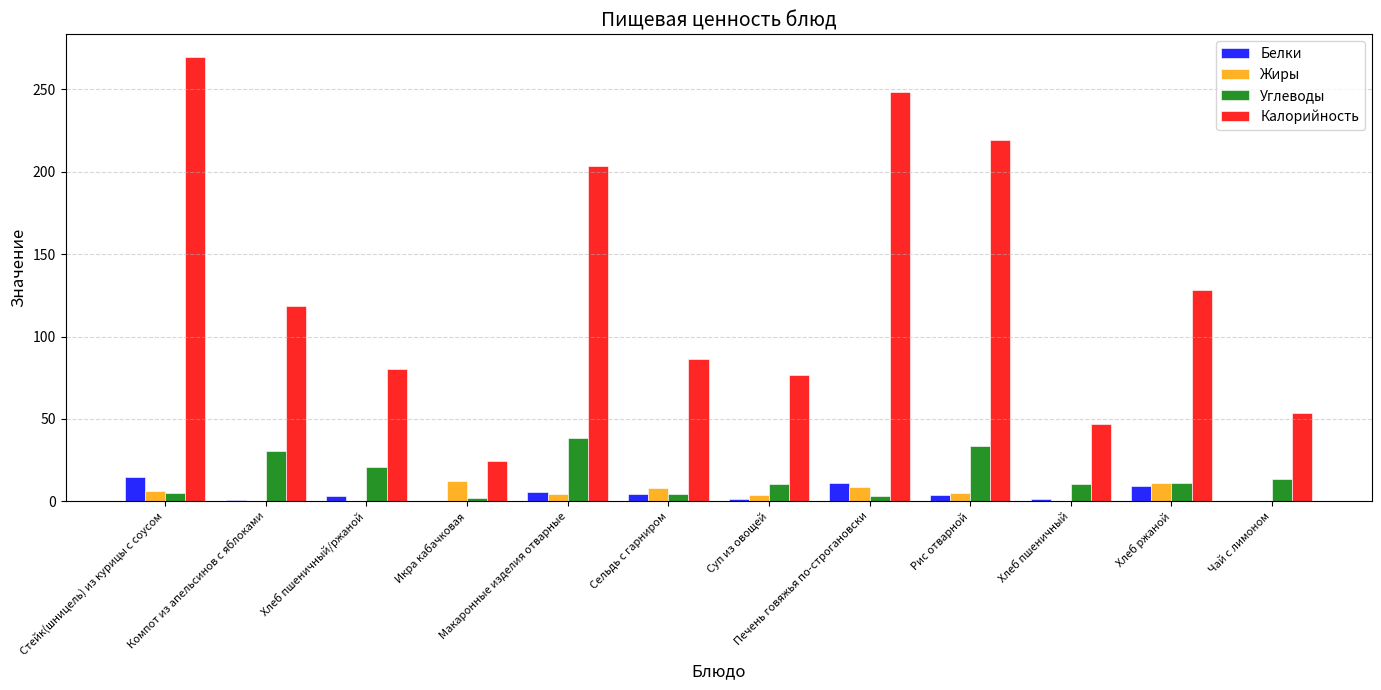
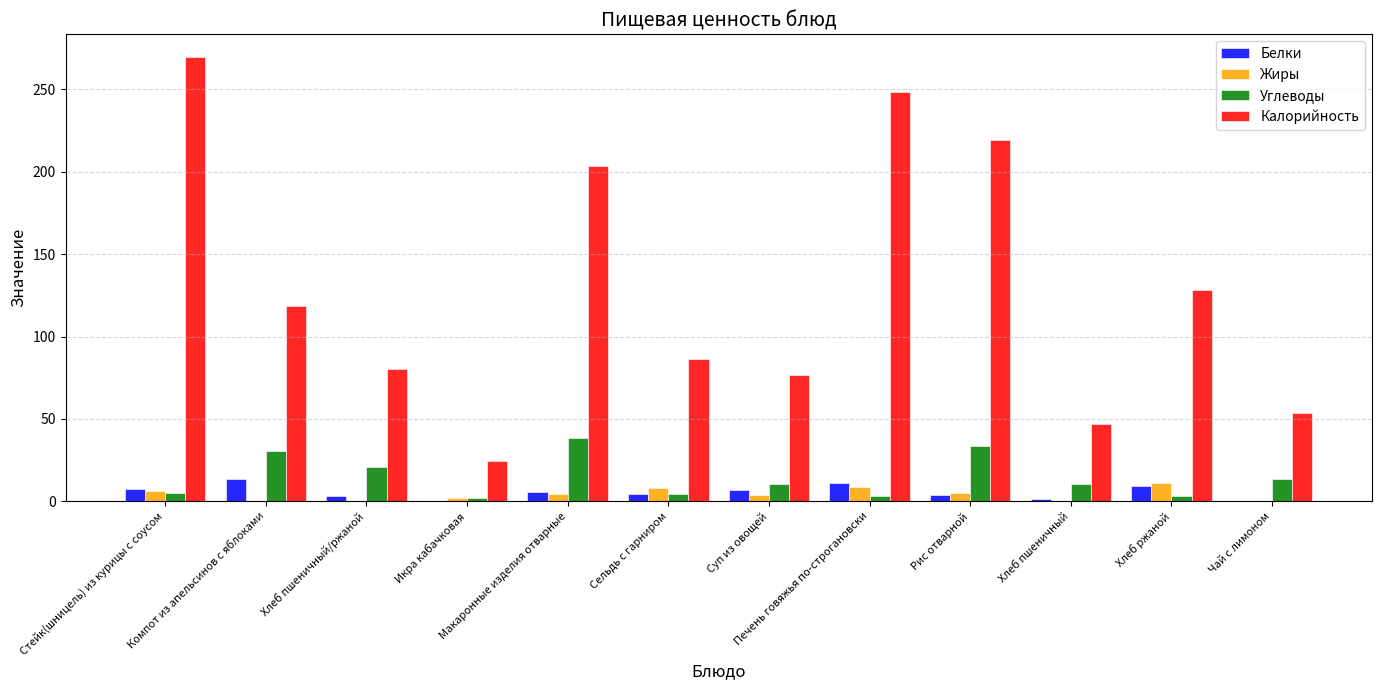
Белки, Стейк(шницель) из курицы с соусом: 15 -> 7
Белки, Компот из апельсинов с яблоками: 0 -> 14
Жиры, Икра кабачковая: 12 -> 2
Белки, Суп из овощей: 2 -> 7
Углеводы, Хлеб ржаной: 11 -> 3
